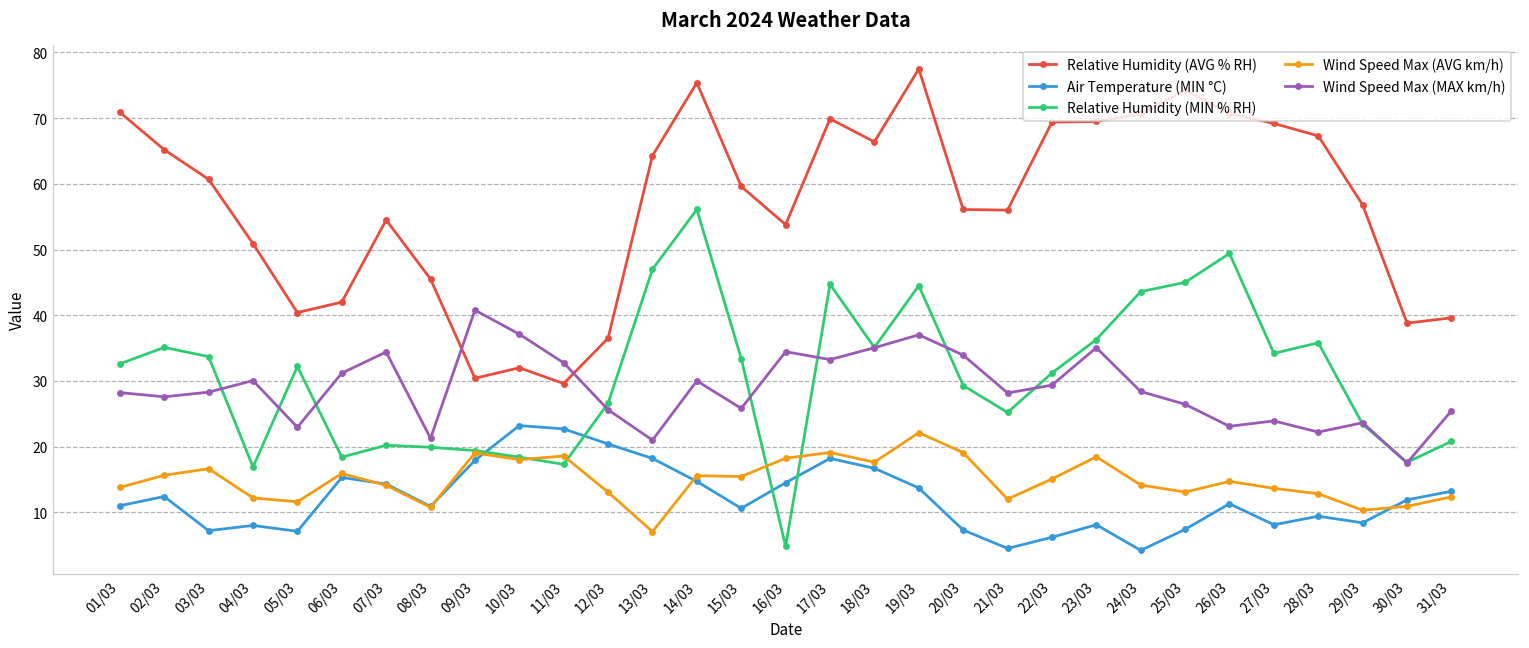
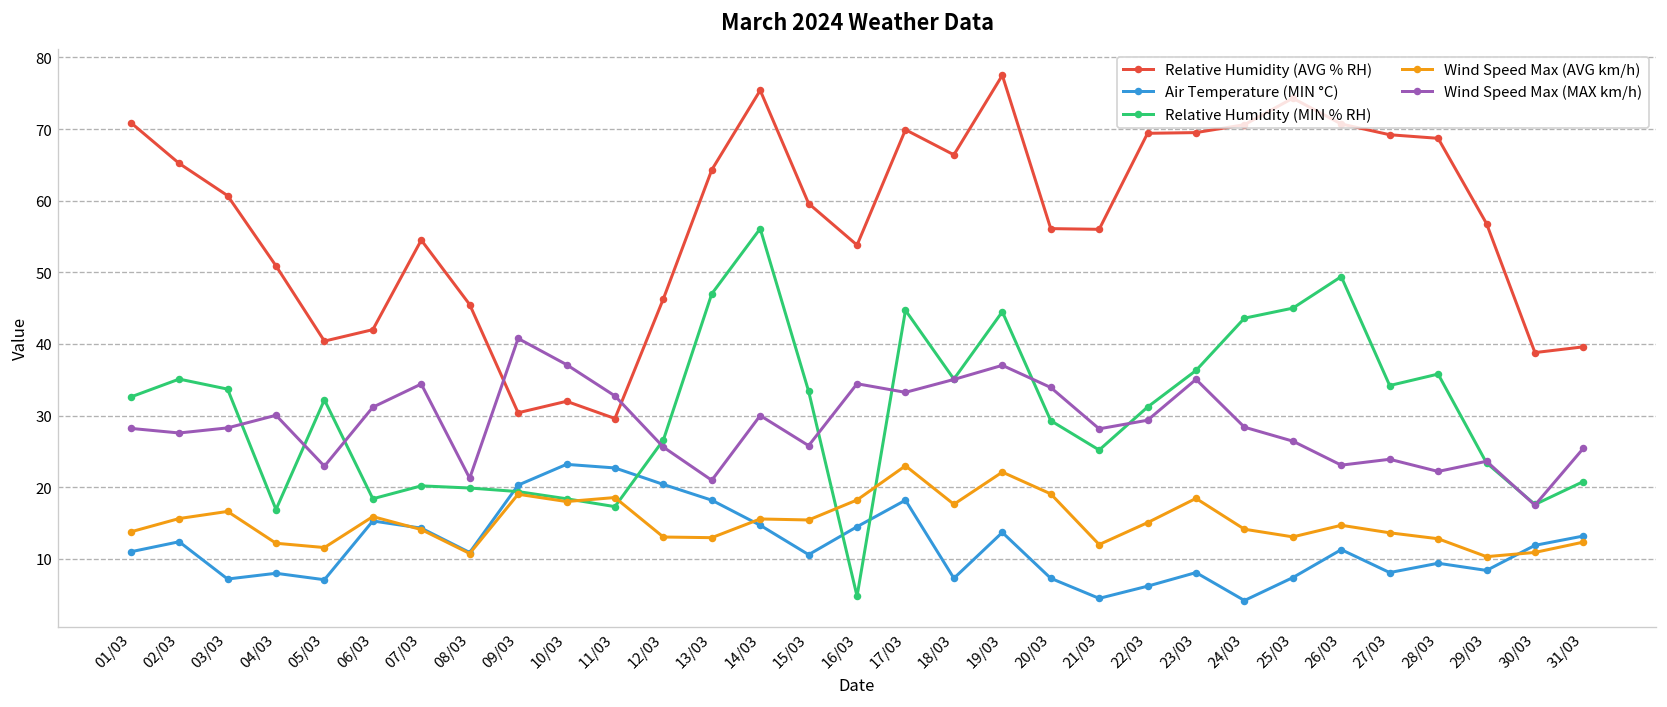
Air Temperature (MIN °C), 09/03: 18 -> 20
Relative Humidity (AVG % RH), 12/03: 37 -> 46
Wind Speed Max (AVG km/h), 13/03: 7 -> 13
Wind Speed Max (AVG km/h), 17/03: 19 -> 23
Air Temperature (MIN °C), 18/03: 17 -> 7
Relative Humidity (AVG % RH), 28/03: 67 -> 69
